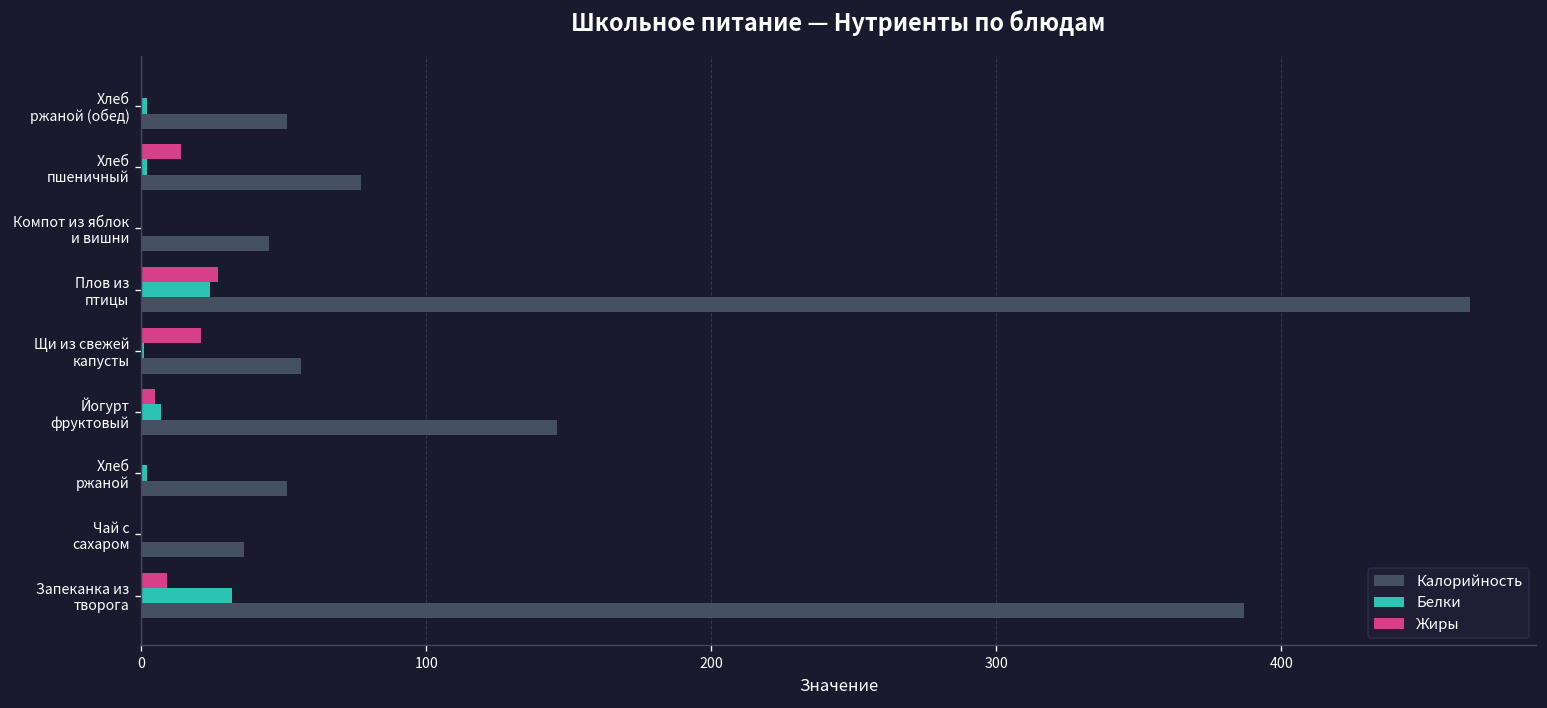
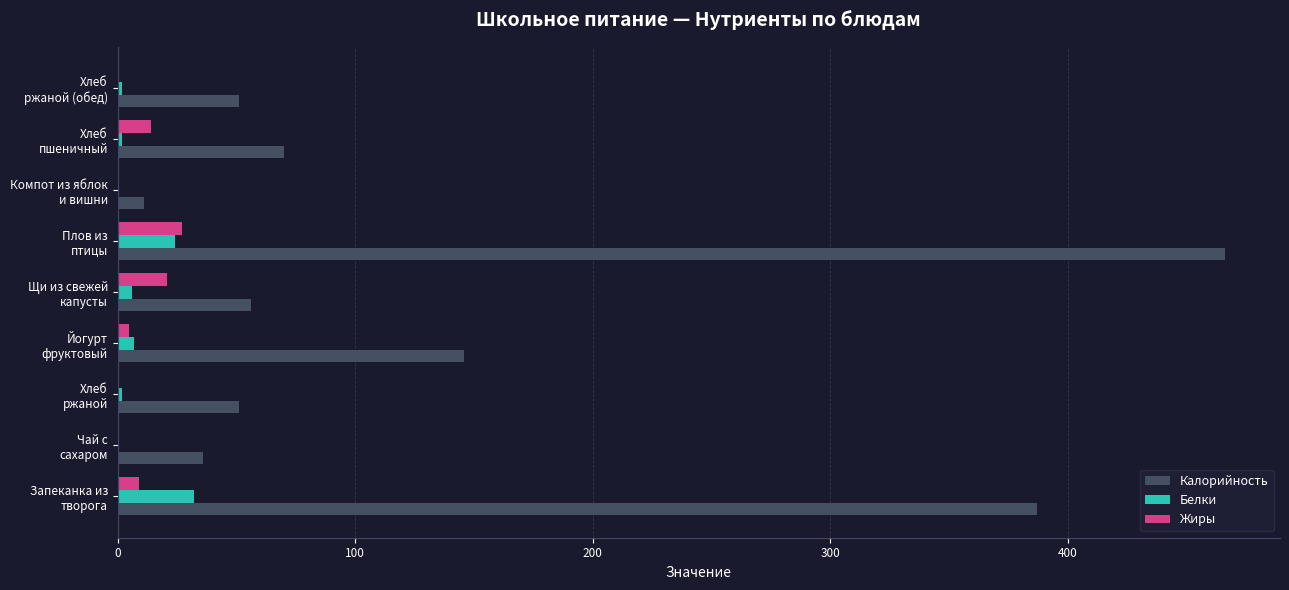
Калорийность, Хлеб пшеничный: 77 -> 70
Калорийность, Компот из яблок и вишни: 45 -> 11
Белки, Щи из свежей капусты: 1 -> 6
